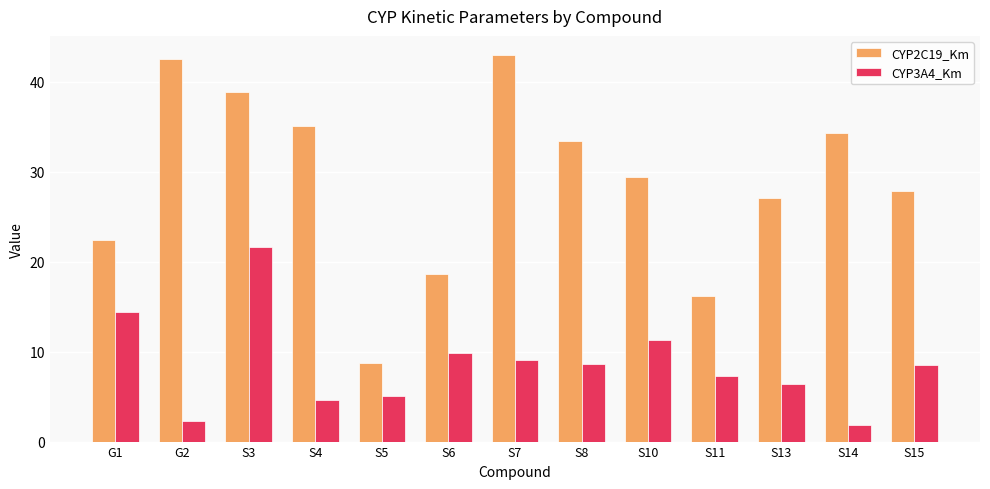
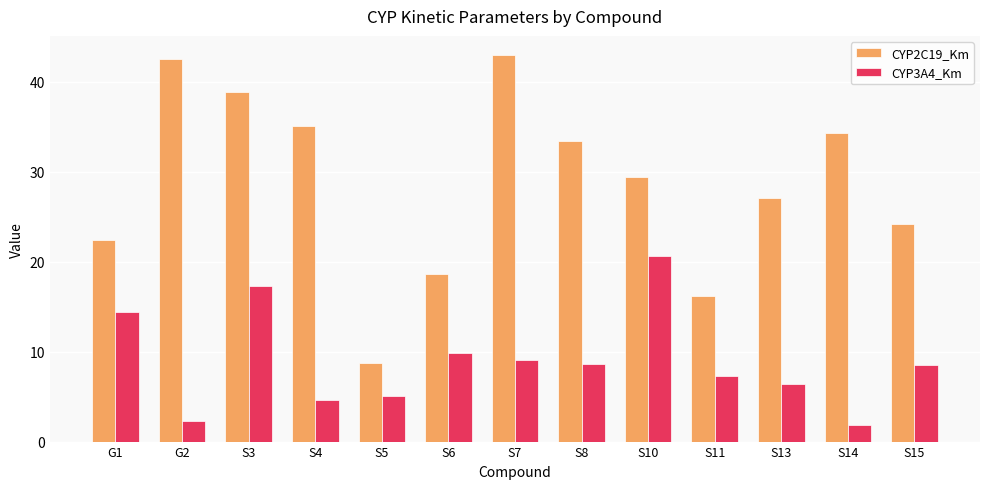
CYP3A4_Km, S3: 22 -> 17
CYP3A4_Km, S10: 11 -> 21
CYP2C19_Km, S15: 28 -> 24
